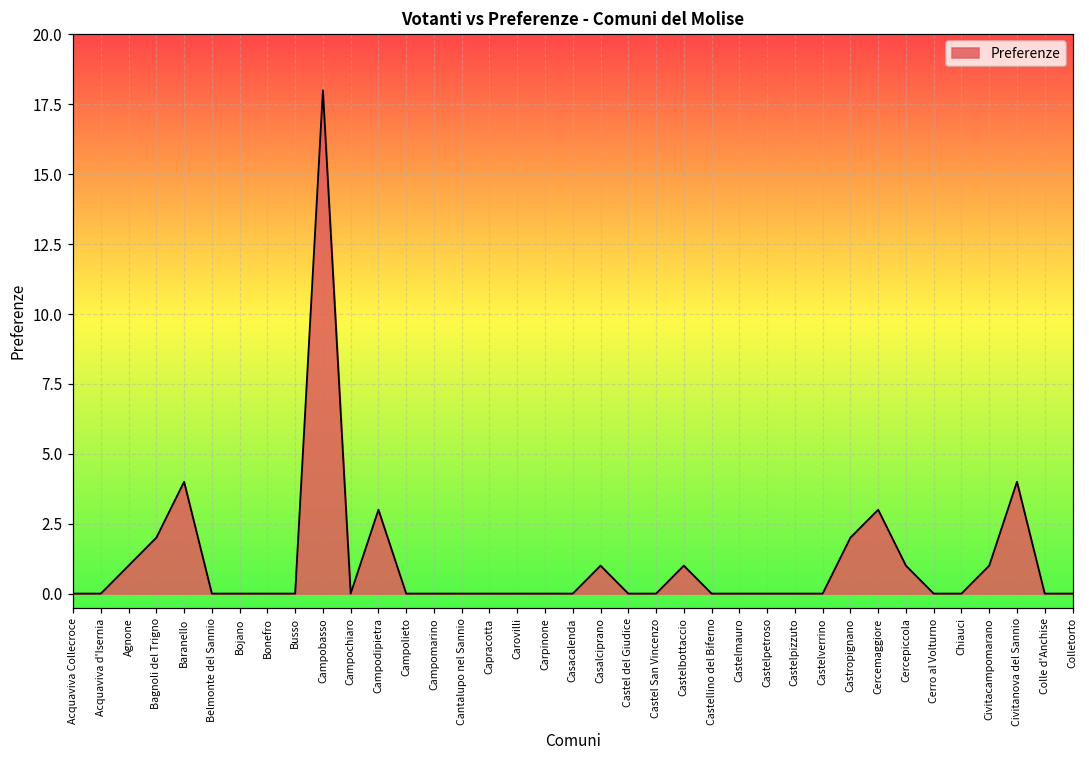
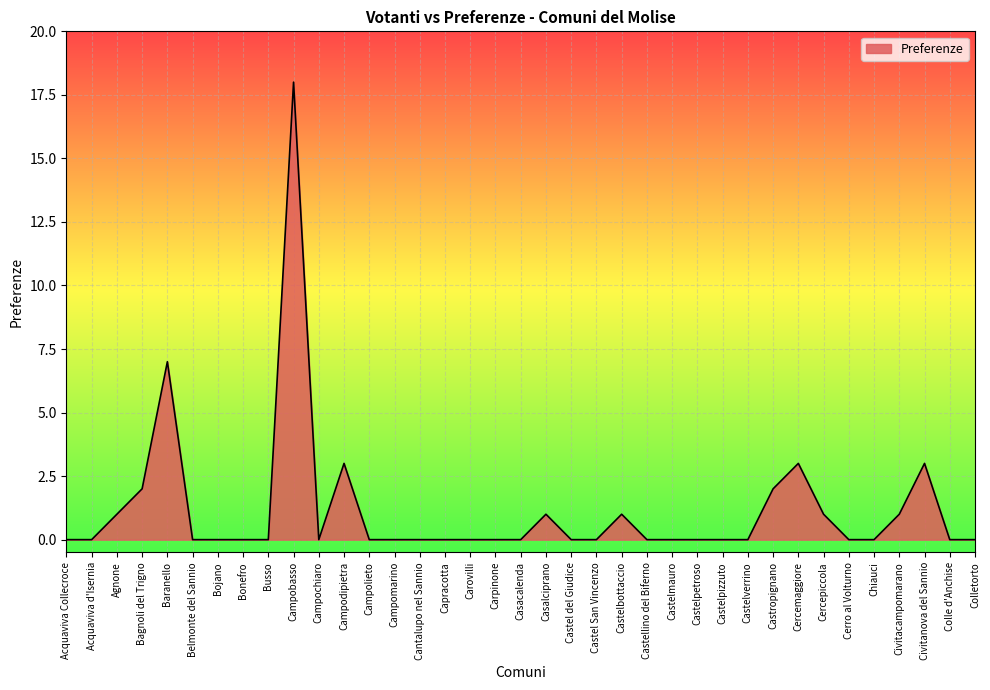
Baranello: 4 -> 7
Civitanova del Sannio: 4 -> 3
